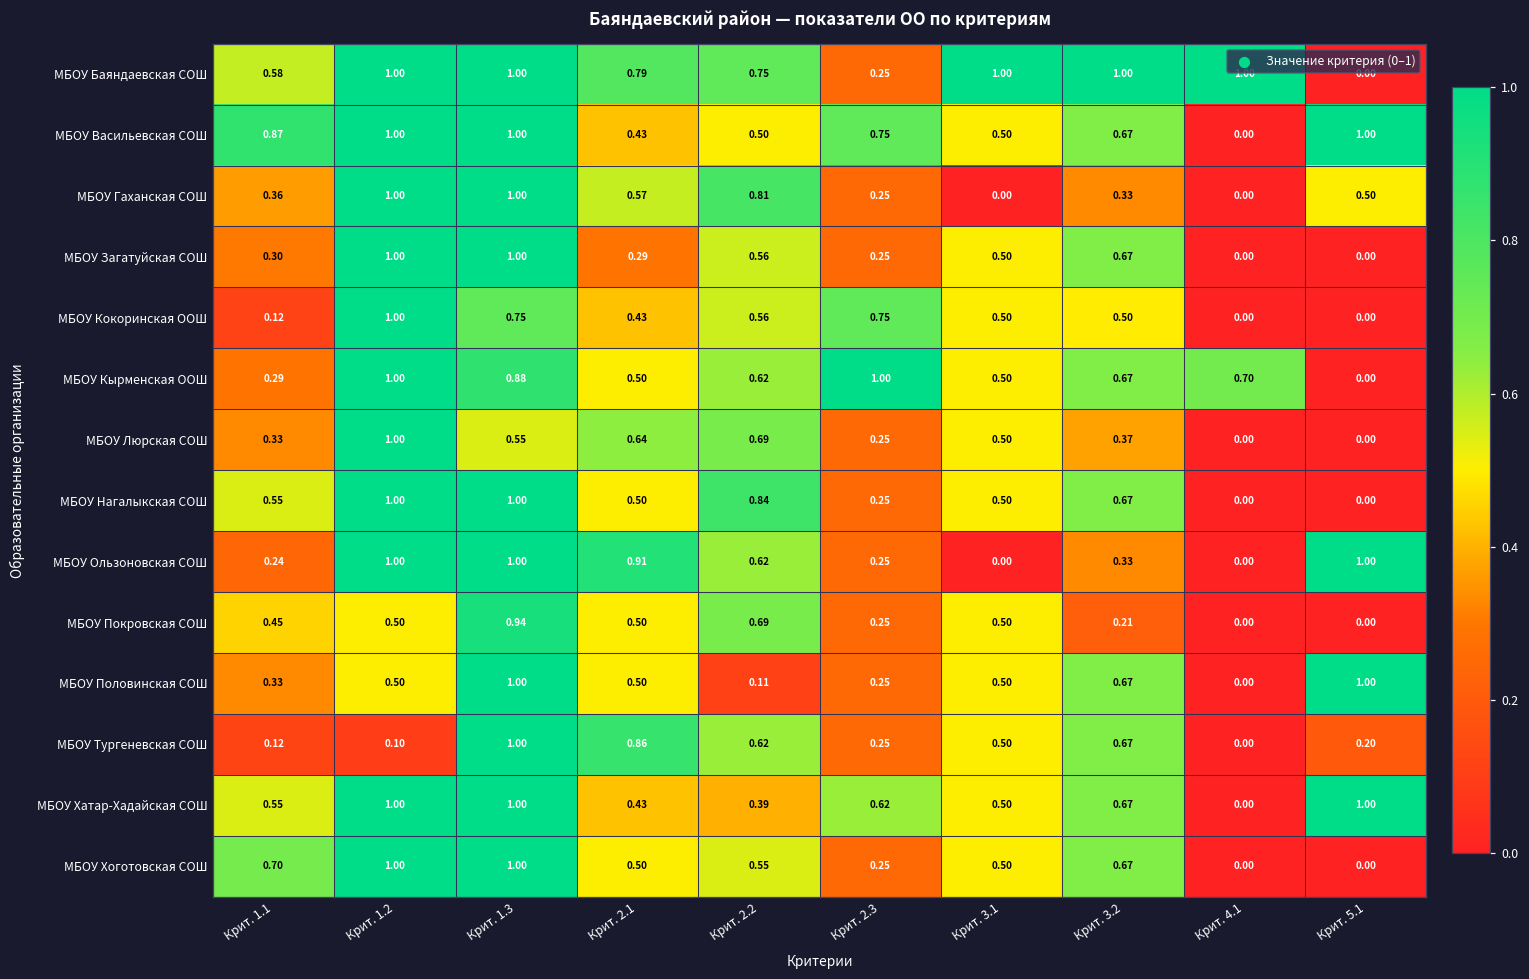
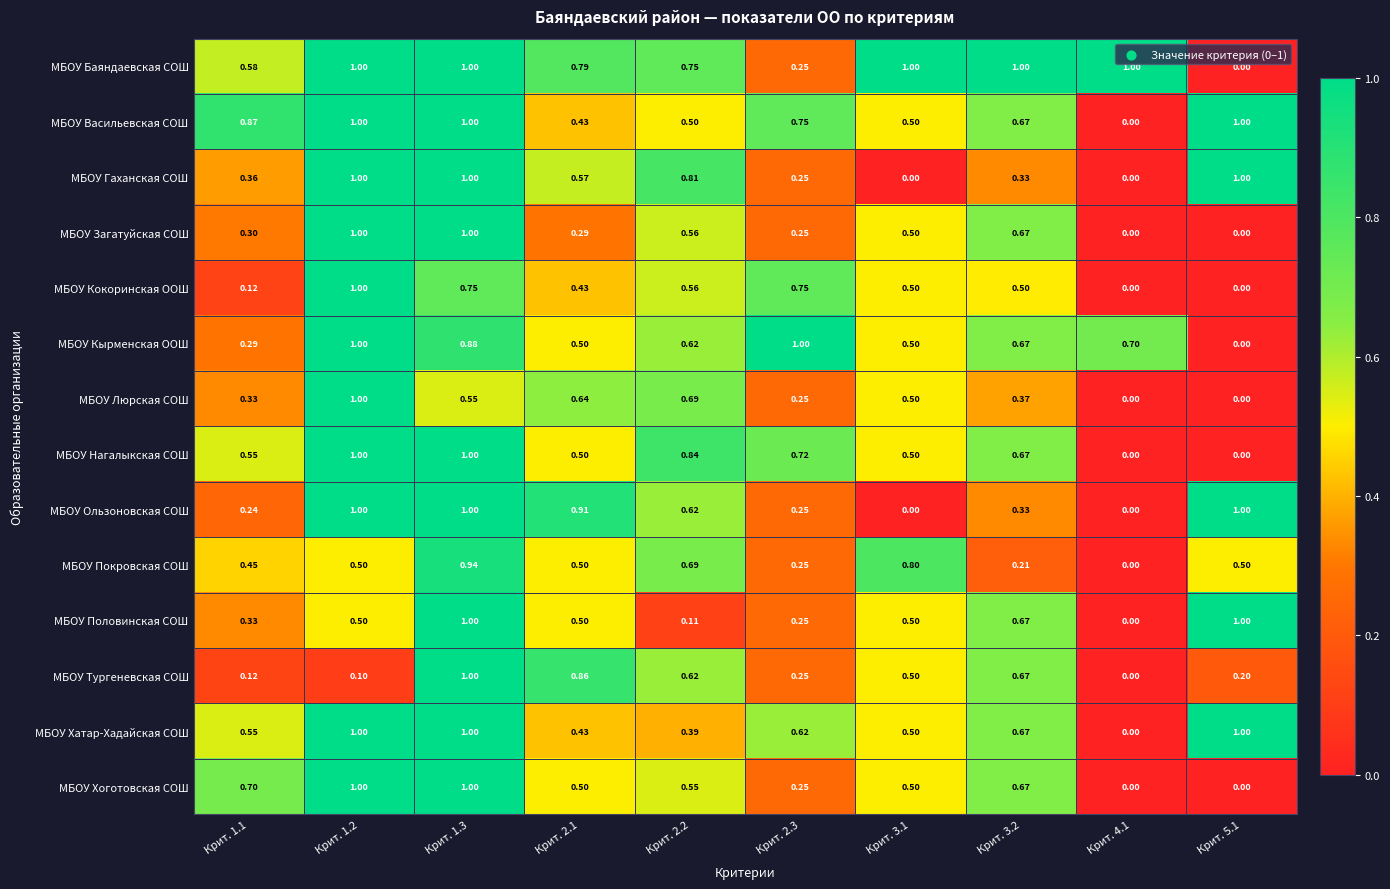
МБОУ Гаханская СОШ, Крит. 5.1: 0.50 -> 1.00
МБОУ Нагалыкская СОШ, Крит. 2.3: 0.25 -> 0.72
МБОУ Покровская СОШ, Крит. 3.1: 0.50 -> 0.80
МБОУ Покровская СОШ, Крит. 5.1: 0.00 -> 0.50
